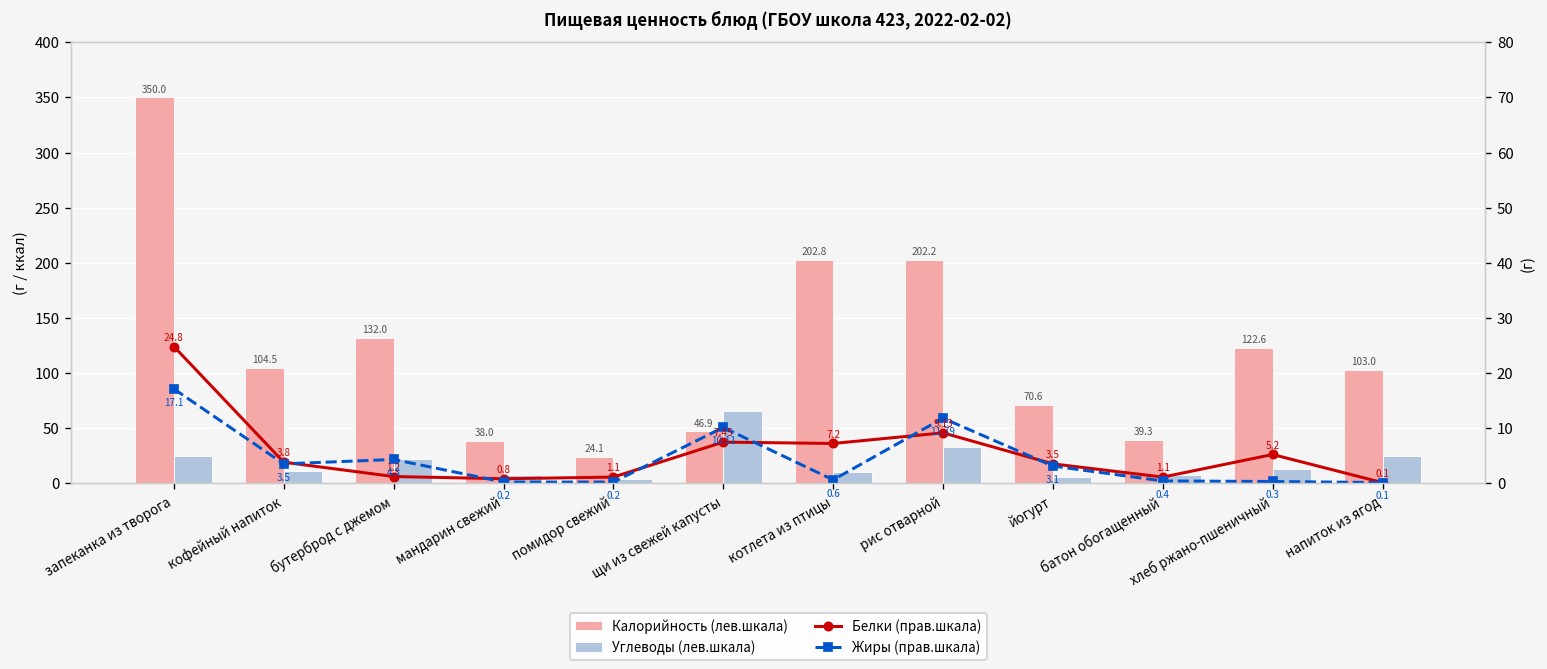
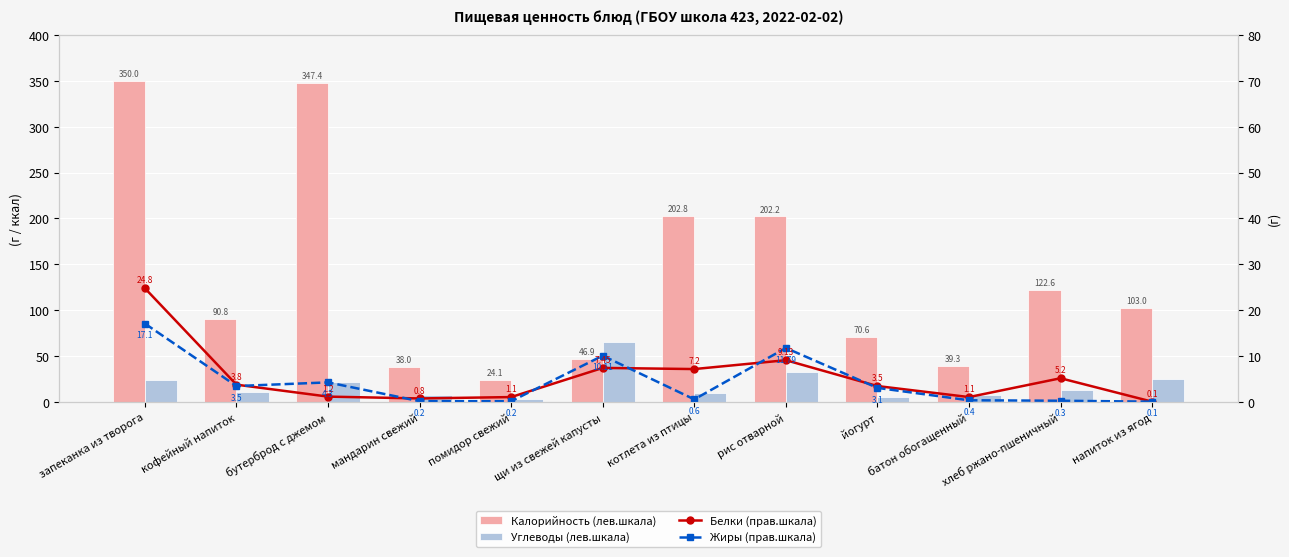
Калорийность (лев.шкала), кофейный напиток: 104.5 -> 90.8
Калорийность (лев.шкала), бутерброд с джемом: 132.0 -> 347.4
